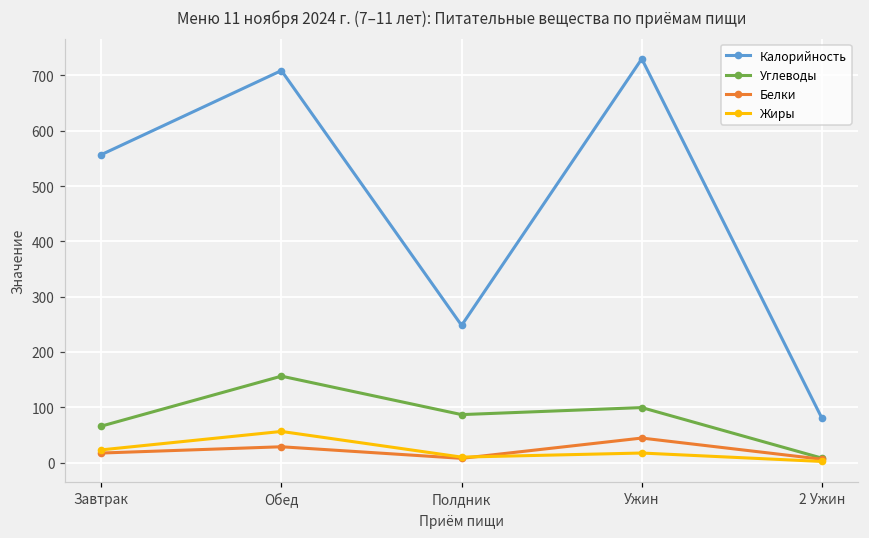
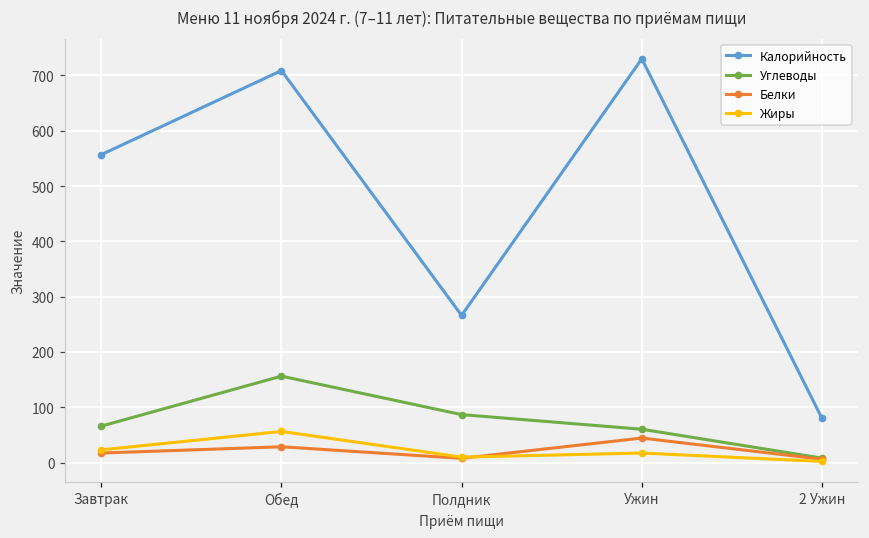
Калорийность, Полдник: 250 -> 270
Углеводы, Ужин: 100 -> 60
